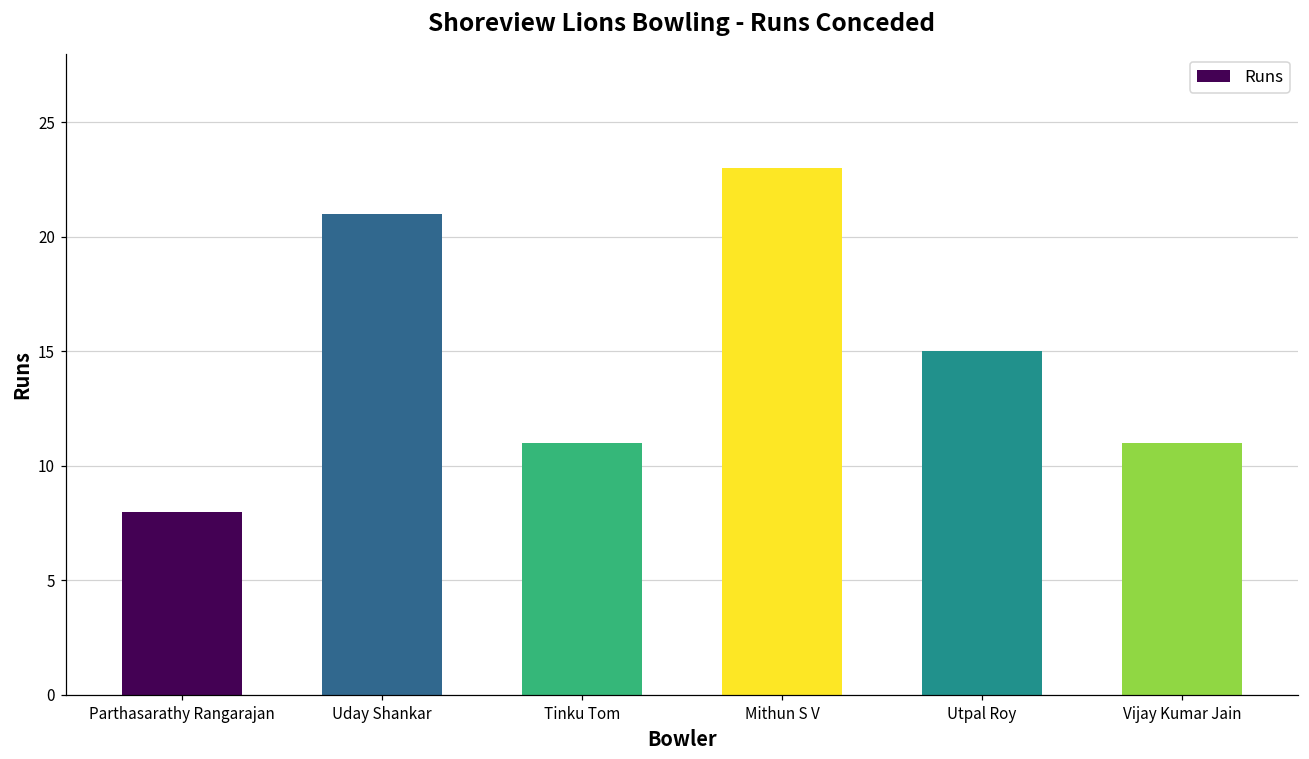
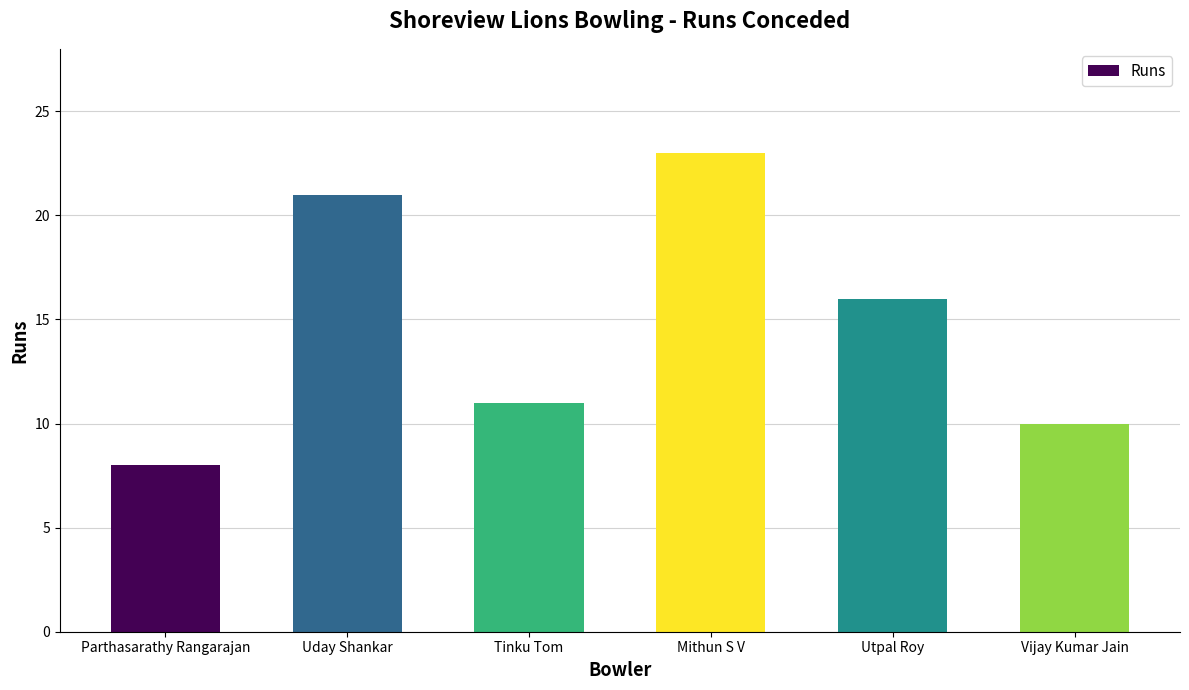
Utpal Roy: 15 -> 16
Vijay Kumar Jain: 11 -> 10
